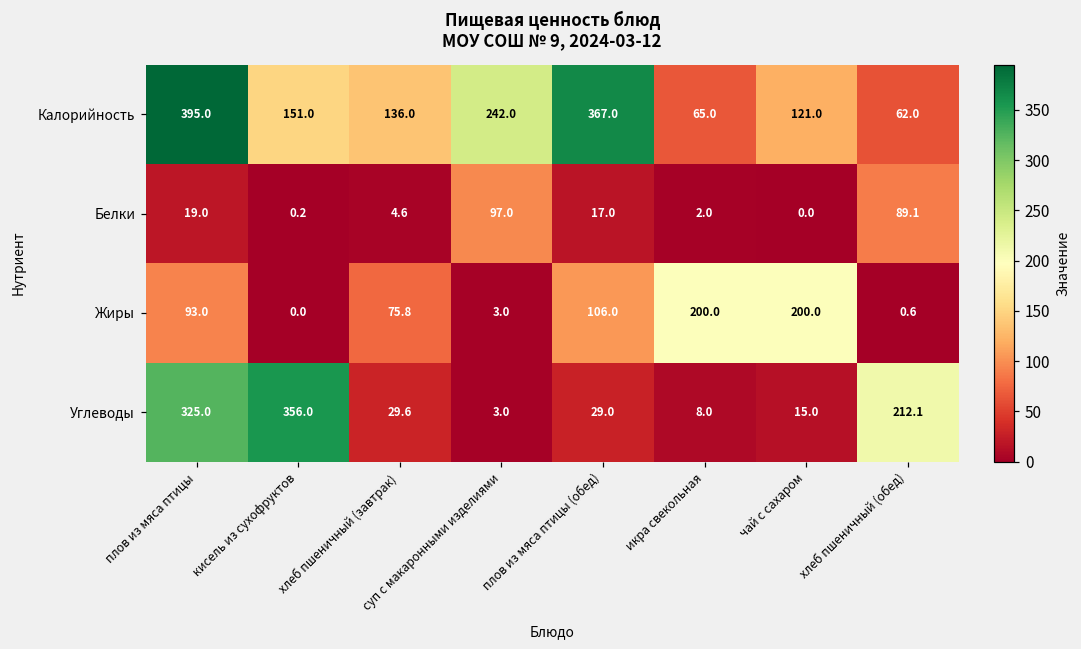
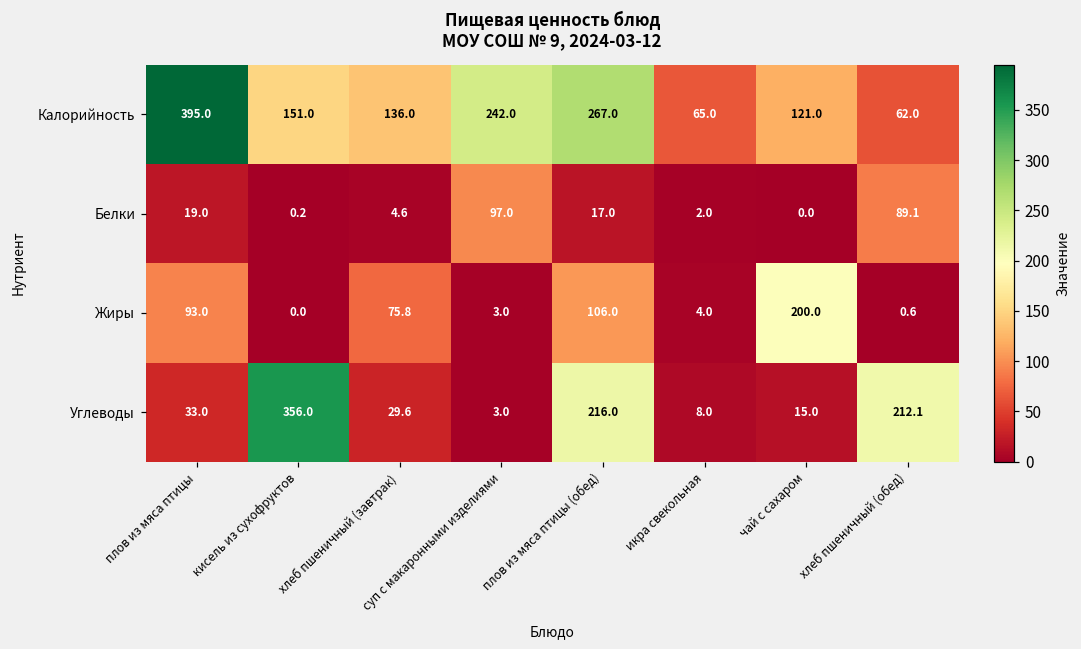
Калорийность, плов из мяса птицы (обед): 367.0 -> 267.0
Жиры, икра свекольная: 200.0 -> 4.0
Углеводы, плов из мяса птицы: 325.0 -> 33.0
Углеводы, плов из мяса птицы (обед): 29.0 -> 216.0
